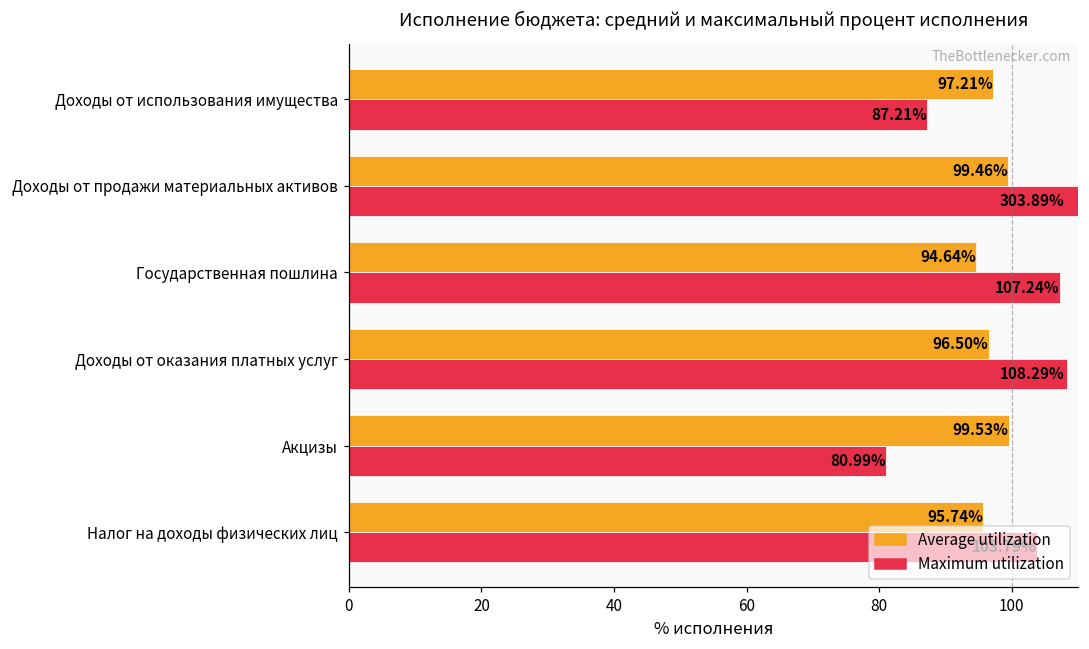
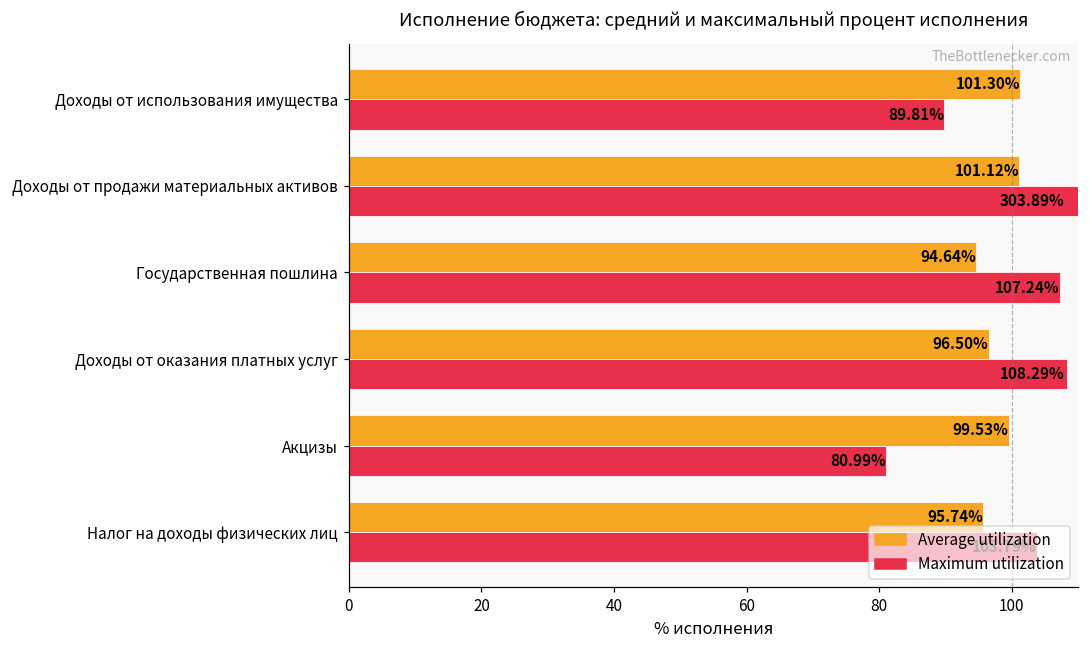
Average utilization, Доходы от использования имущества: 97.21% -> 101.30%
Maximum utilization, Доходы от использования имущества: 87.21% -> 89.81%
Average utilization, Доходы от продажи материальных активов: 99.46% -> 101.12%
